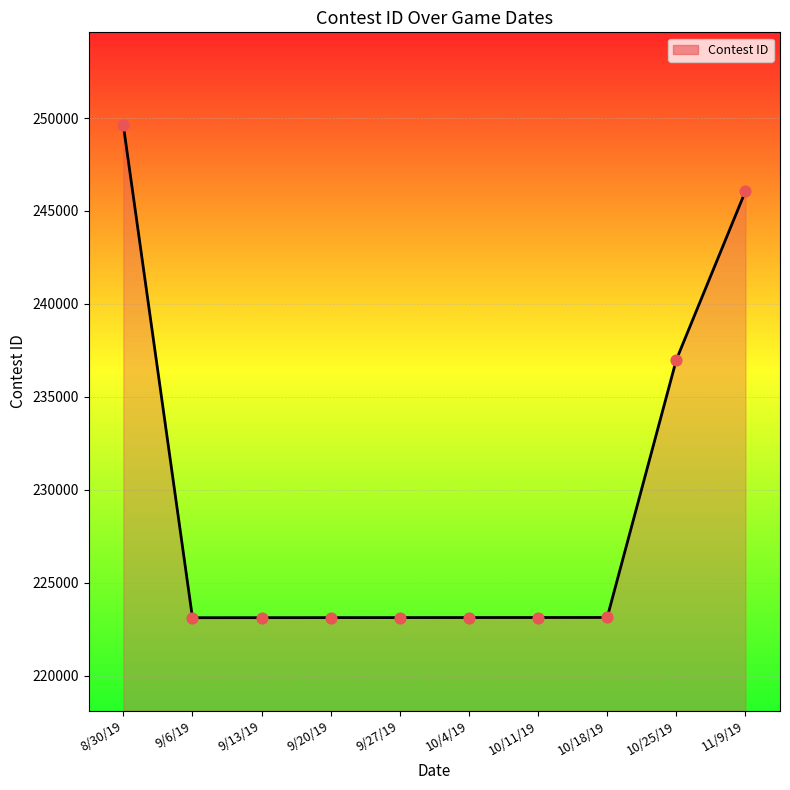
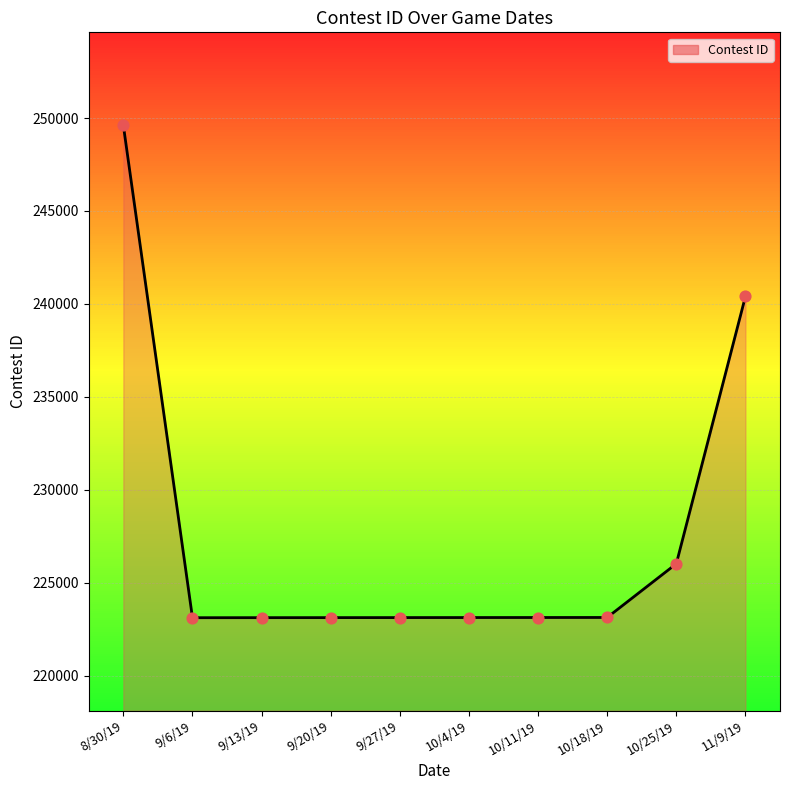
10/25/19: 237000 -> 226000
11/9/19: 246100 -> 240400
